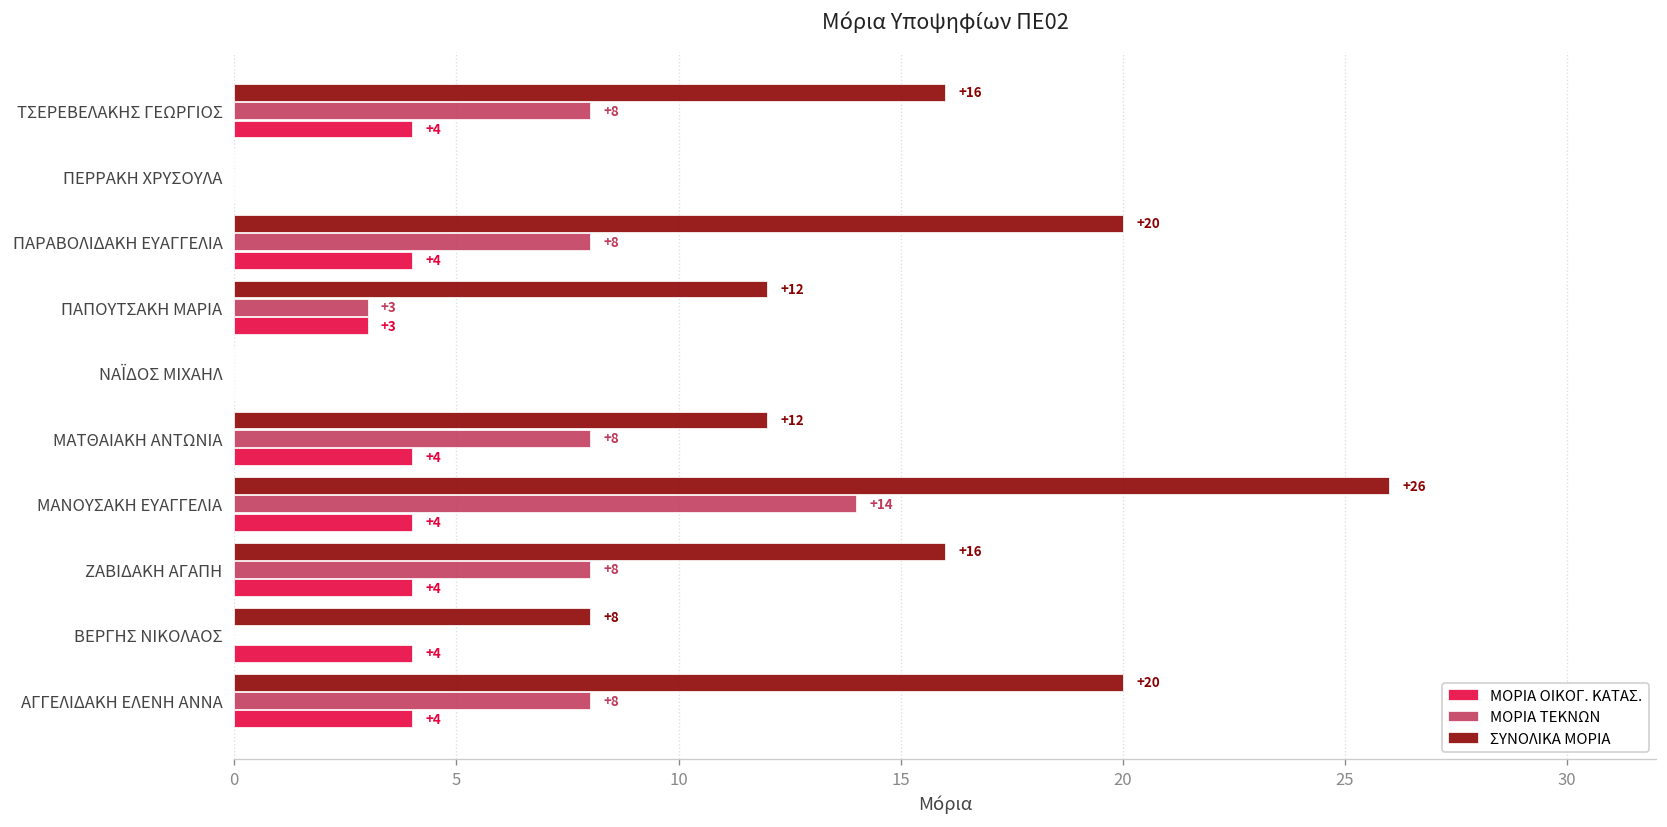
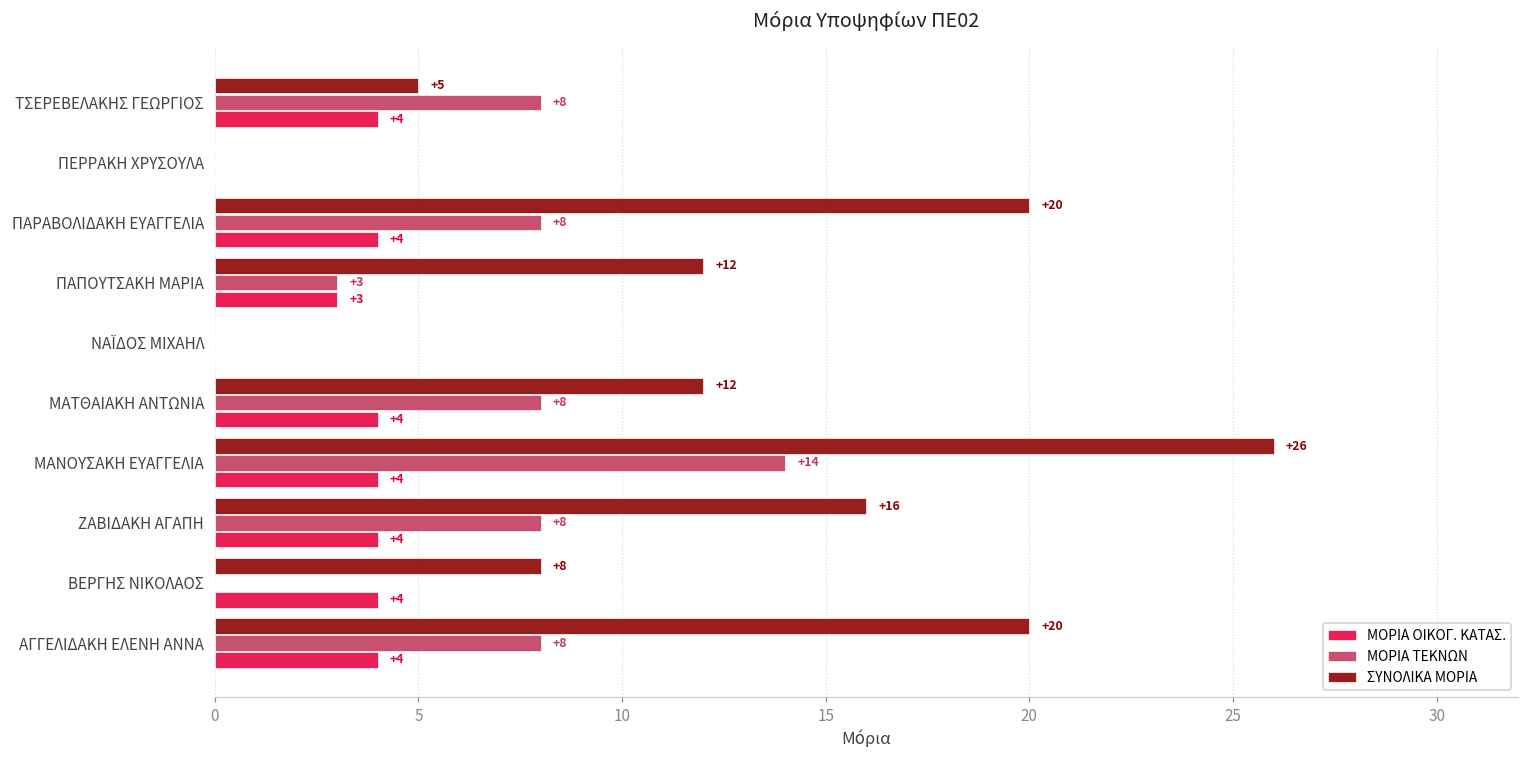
ΣΥΝΟΛΙΚΑ ΜΟΡΙΑ, ΤΣΕΡΕΒΕΛΑΚΗΣ ΓΕΩΡΓΙΟΣ: +16 -> +5
